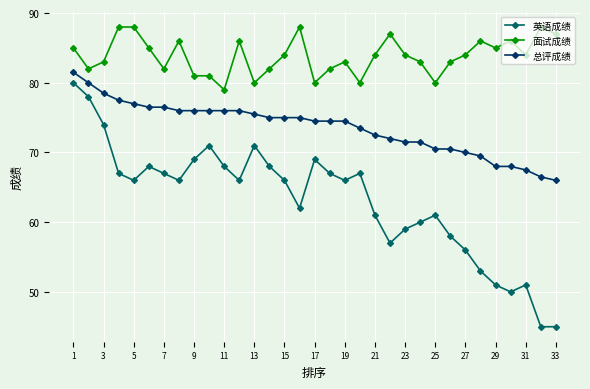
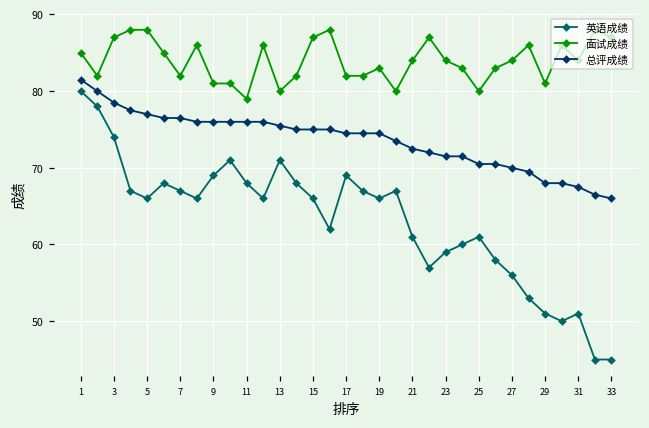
面试成绩, 3: 83 -> 87
面试成绩, 15: 84 -> 87
面试成绩, 17: 80 -> 82
面试成绩, 29: 85 -> 81
